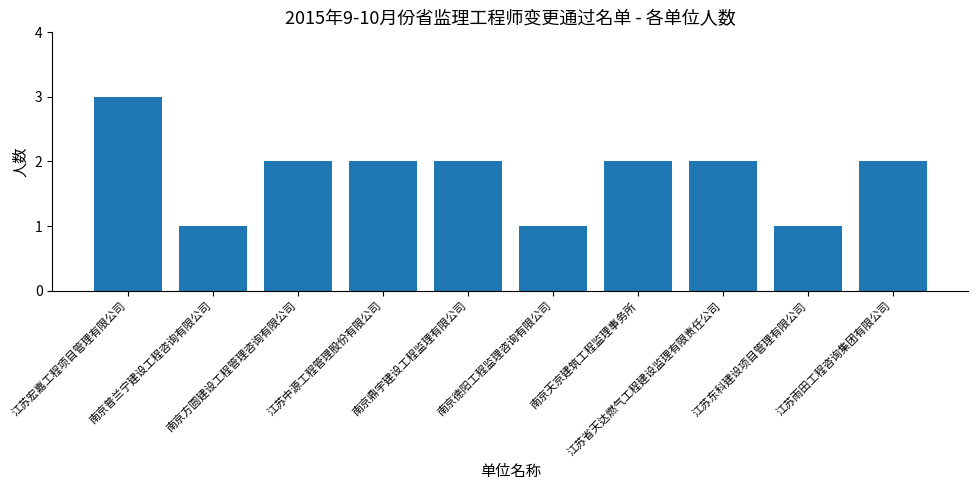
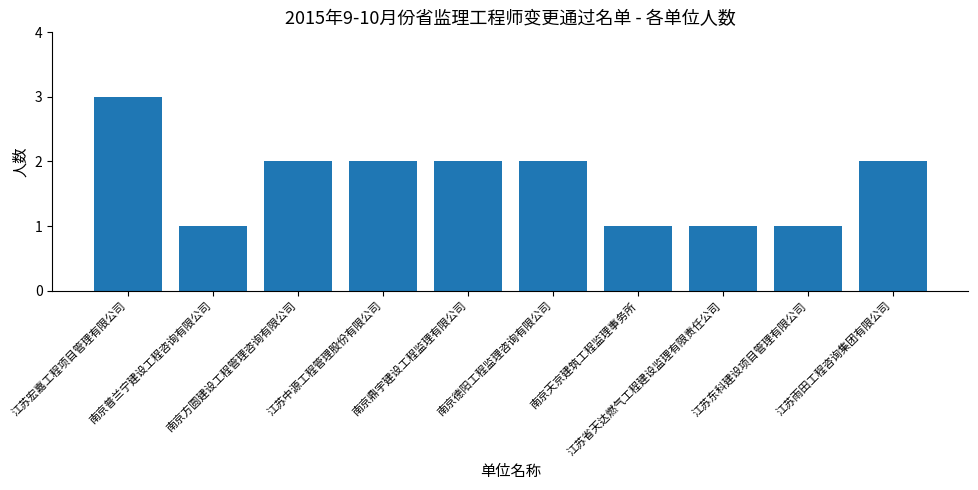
南京德阳工程监理咨询有限公司: 1 -> 2
南京天京建筑工程监理事务所: 2 -> 1
江苏省天达燃气工程建设监理有限责任公司: 2 -> 1
